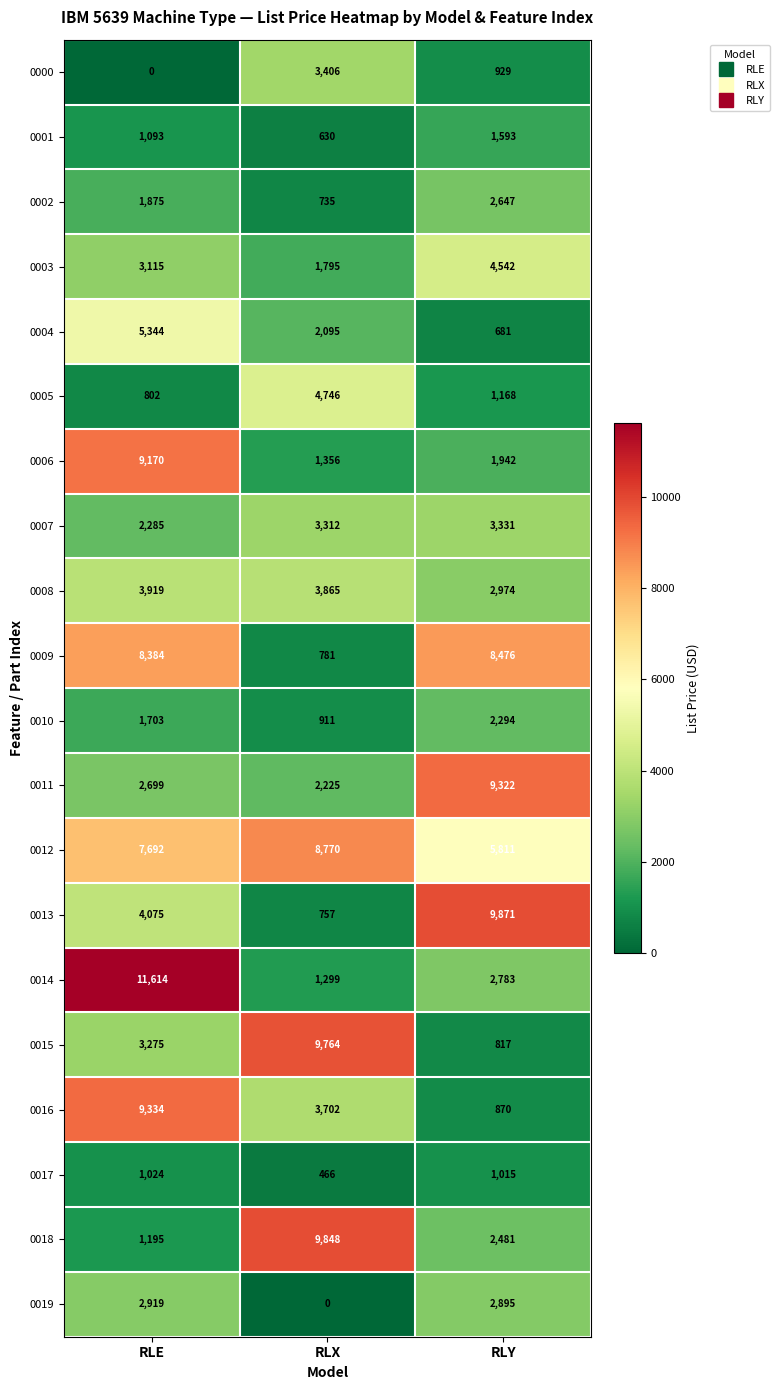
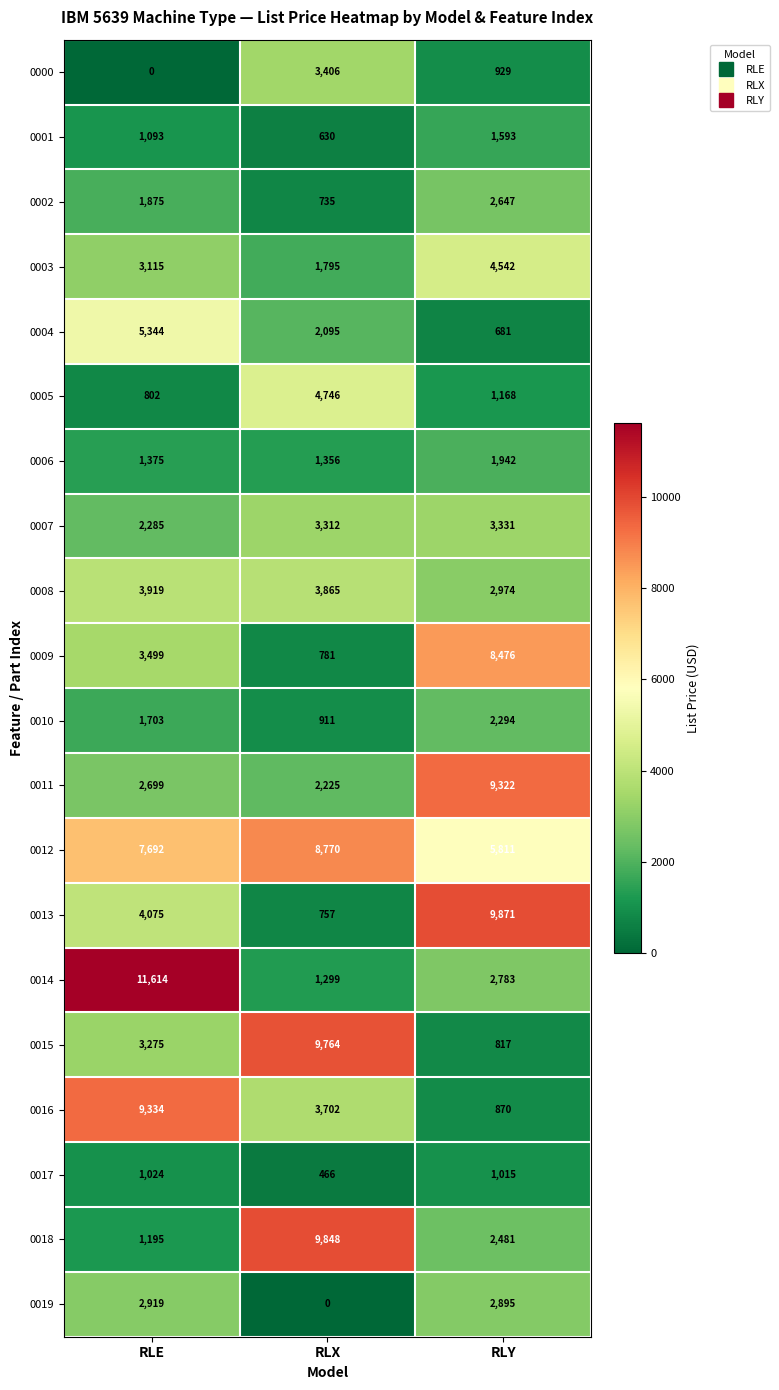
0006, RLE: 9,170 -> 1,375
0009, RLE: 8,384 -> 3,499
